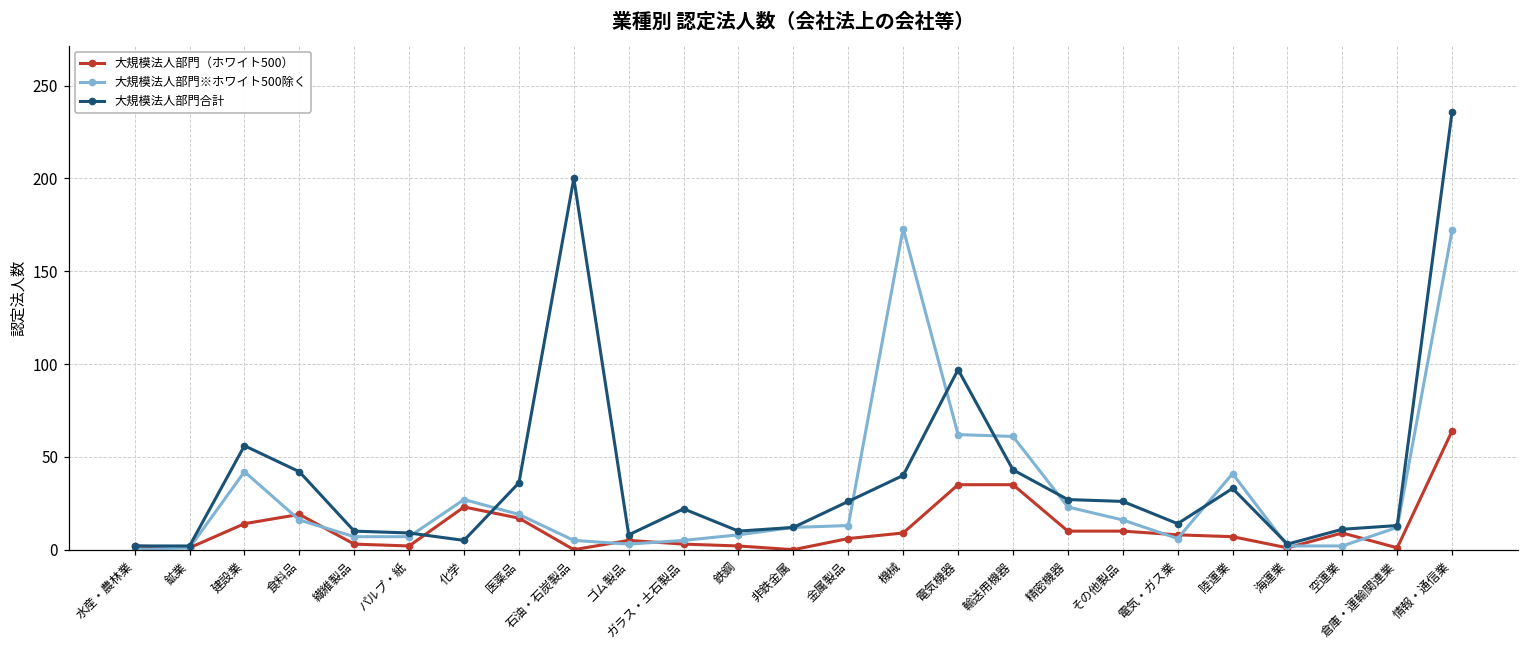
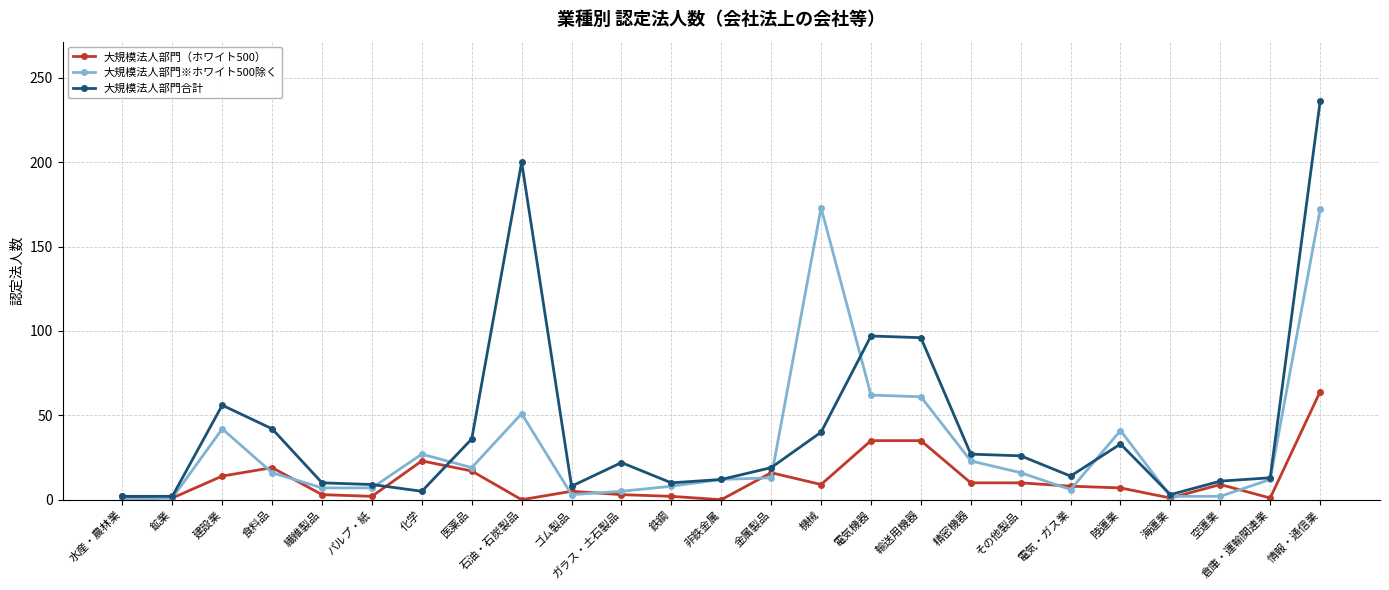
大規模法人部門※ホワイト500除く, 石油・石炭製品: 5 -> 51
大規模法人部門（ホワイト500）, 金属製品: 6 -> 16
大規模法人部門合計, 金属製品: 26 -> 19
大規模法人部門合計, 輸送用機器: 43 -> 96
